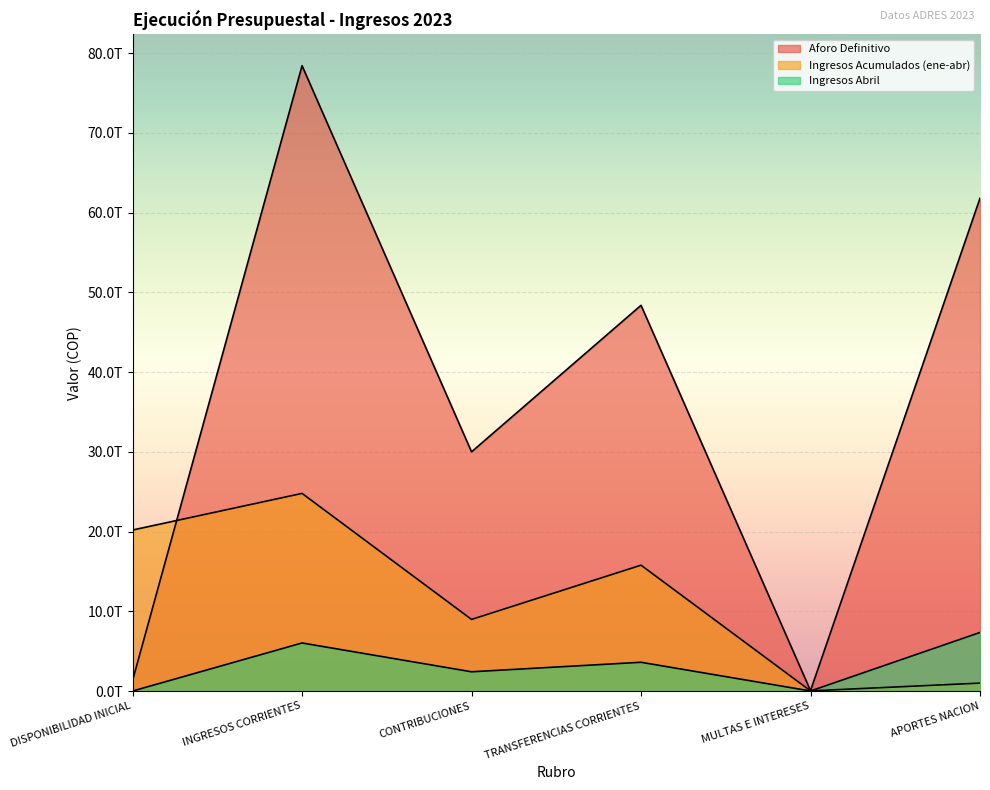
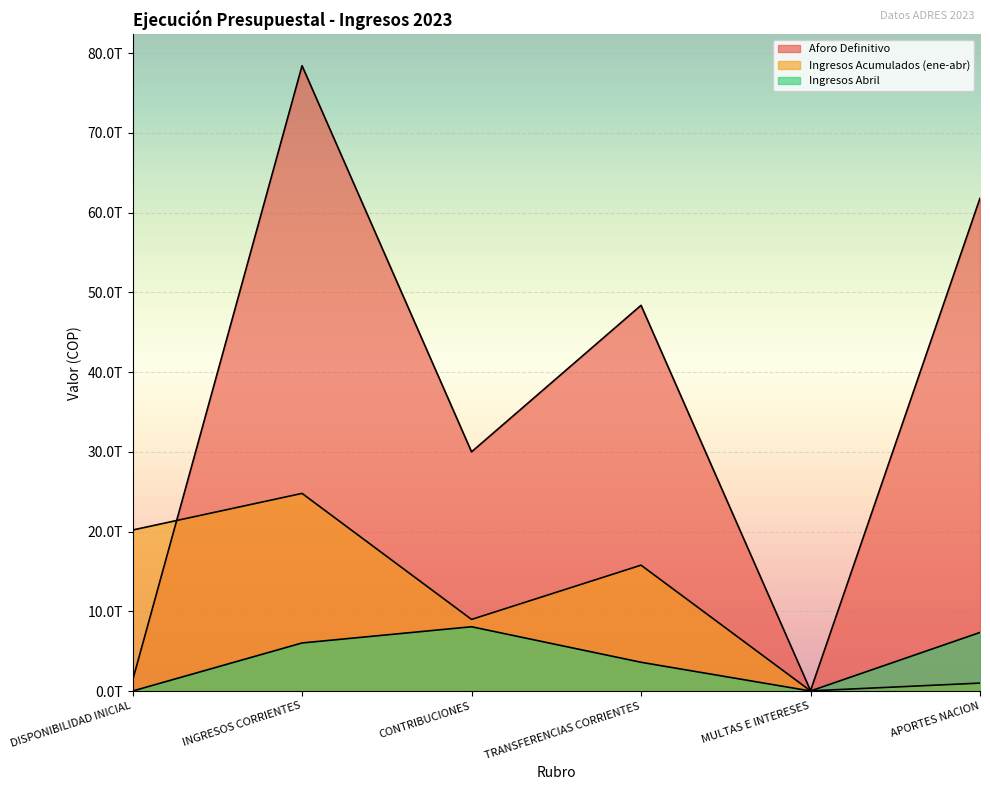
Ingresos Abril, CONTRIBUCIONES: 2T -> 8T
